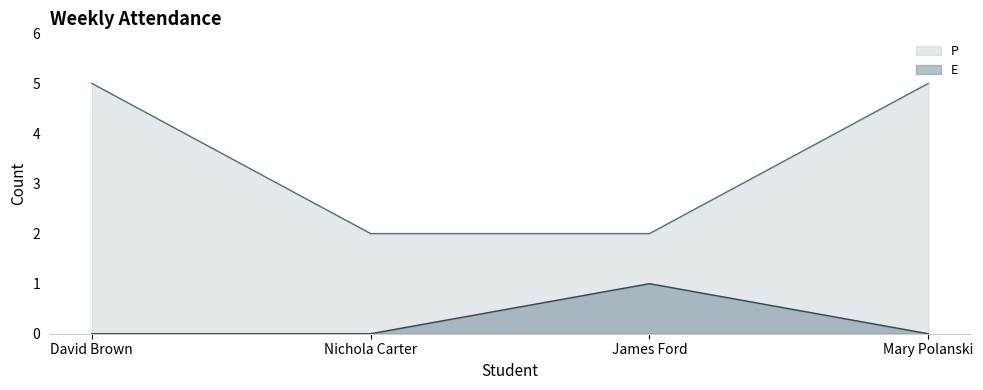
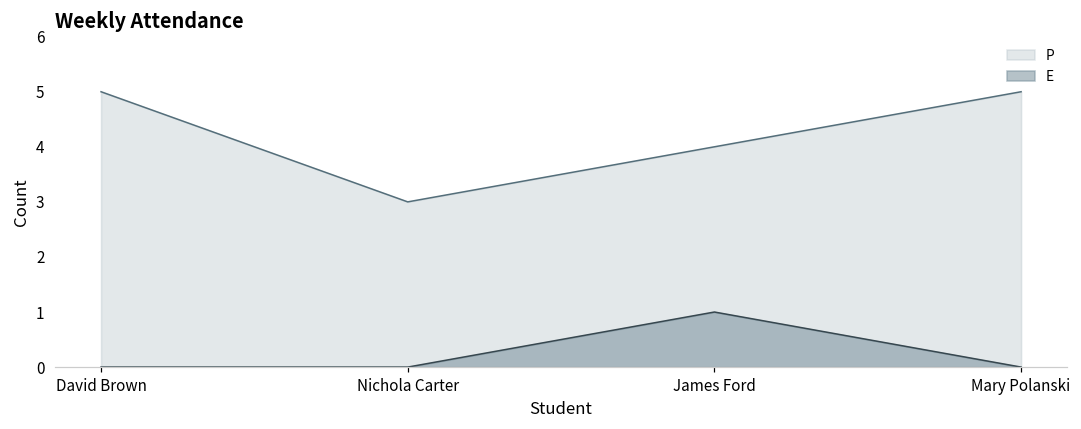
P, Nichola Carter: 2 -> 3
P, James Ford: 2 -> 4
